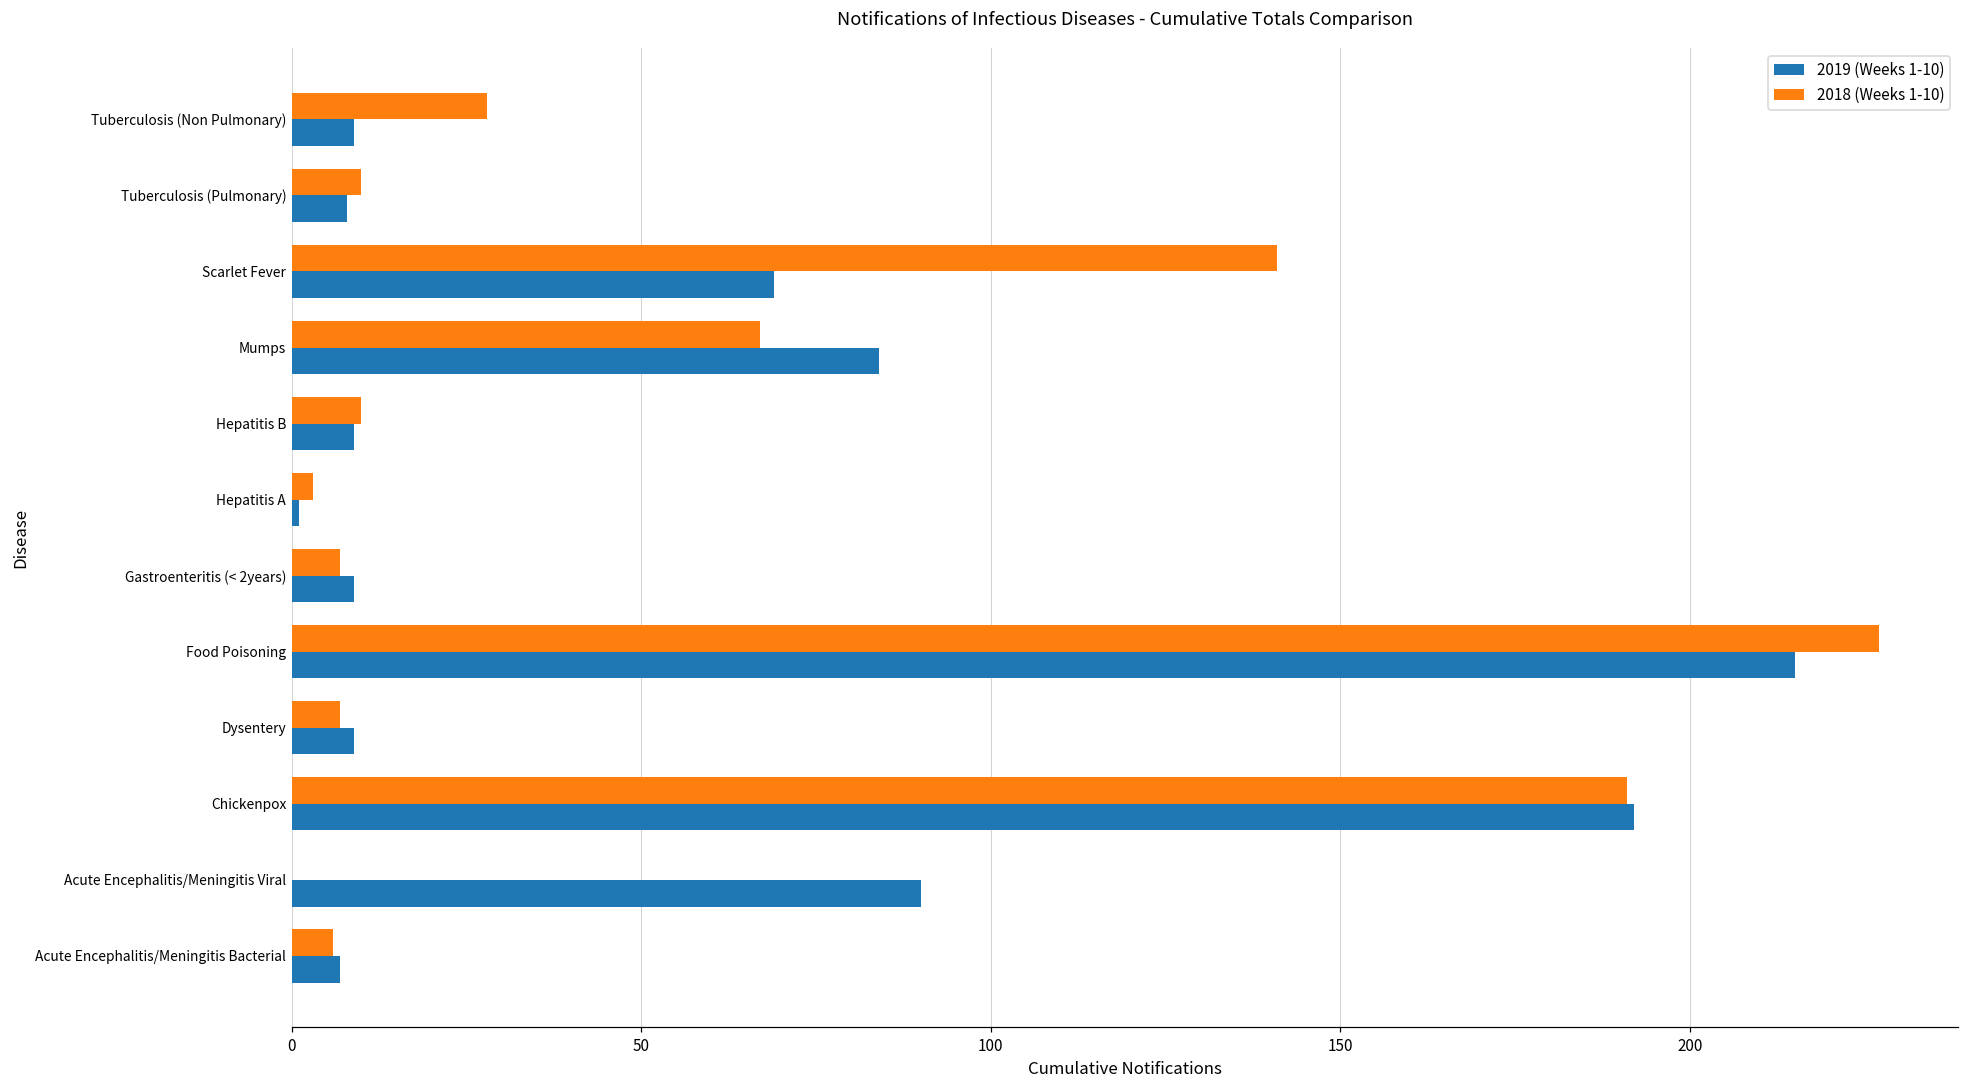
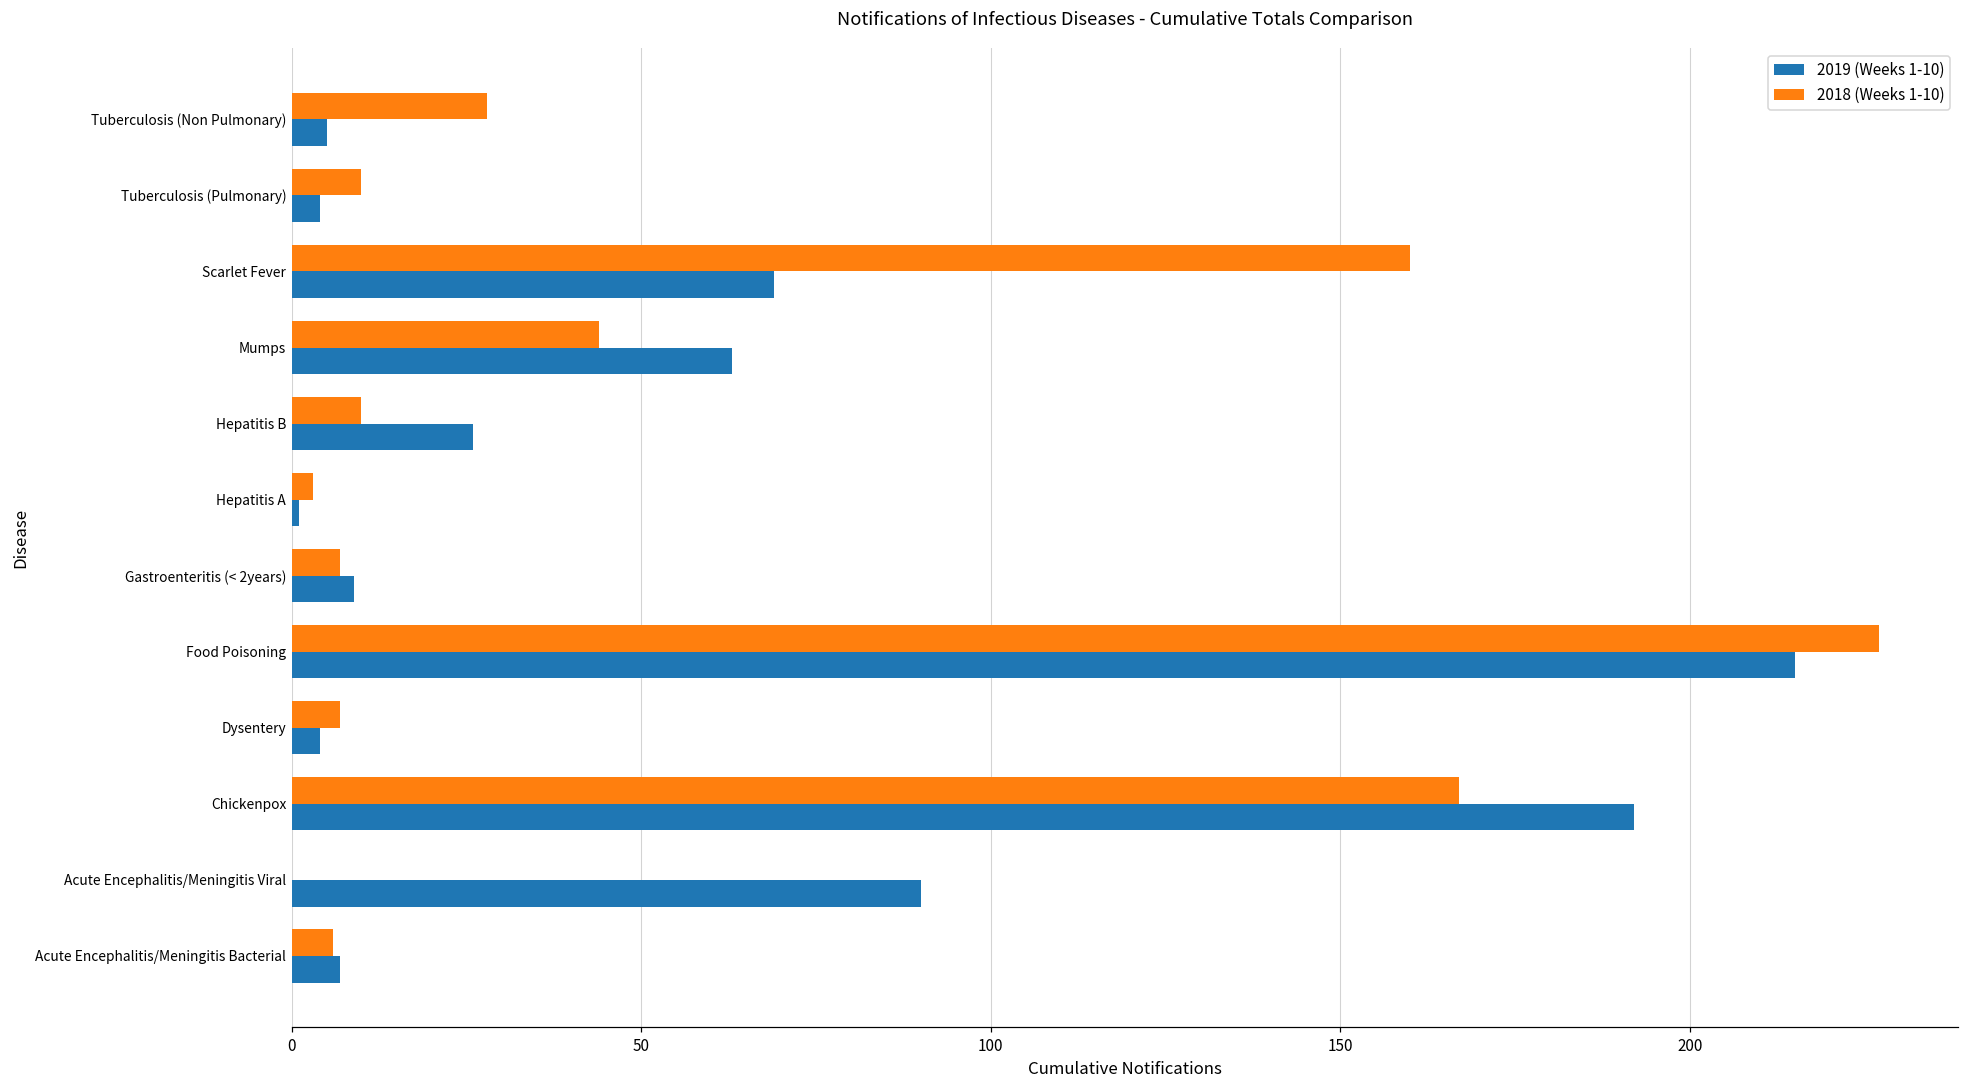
2019 (Weeks 1-10), Tuberculosis (Non Pulmonary): 9 -> 5
2019 (Weeks 1-10), Tuberculosis (Pulmonary): 8 -> 4
2018 (Weeks 1-10), Scarlet Fever: 141 -> 160
2018 (Weeks 1-10), Mumps: 67 -> 44
2019 (Weeks 1-10), Mumps: 84 -> 63
2019 (Weeks 1-10), Hepatitis B: 9 -> 26
2019 (Weeks 1-10), Dysentery: 9 -> 4
2018 (Weeks 1-10), Chickenpox: 191 -> 167
